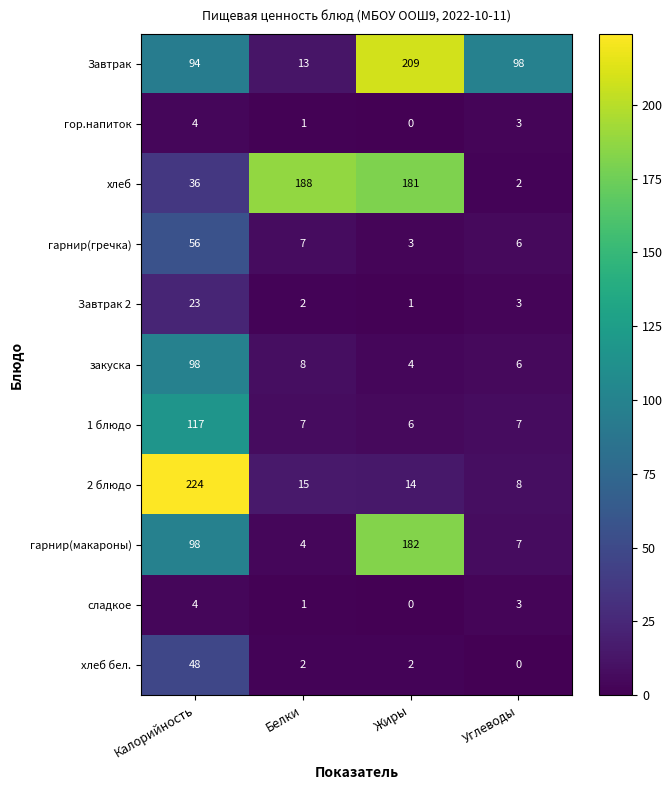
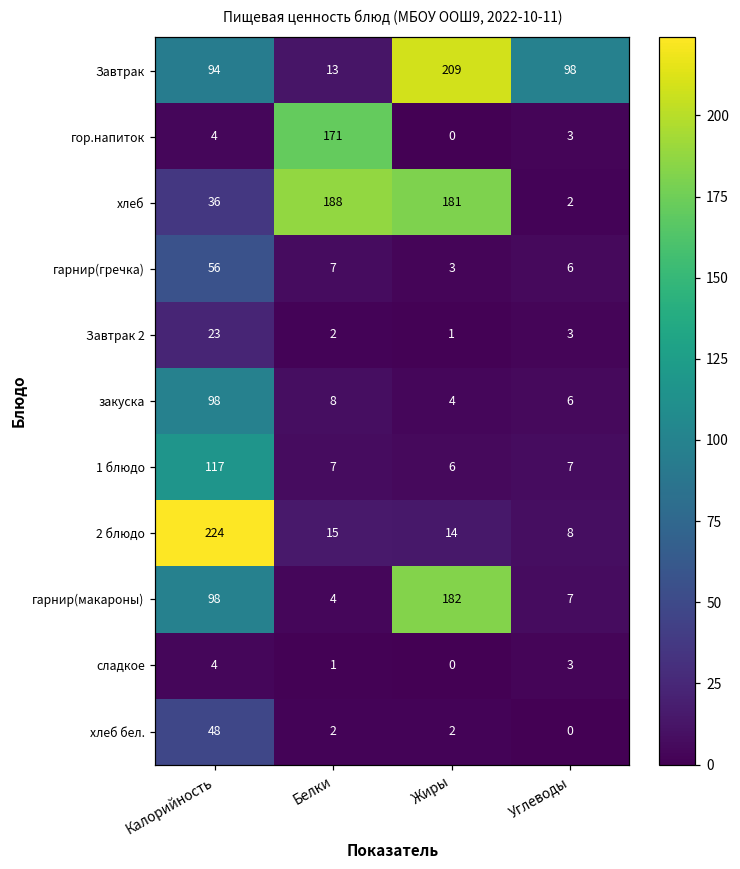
гор.напиток, Белки: 1 -> 171
